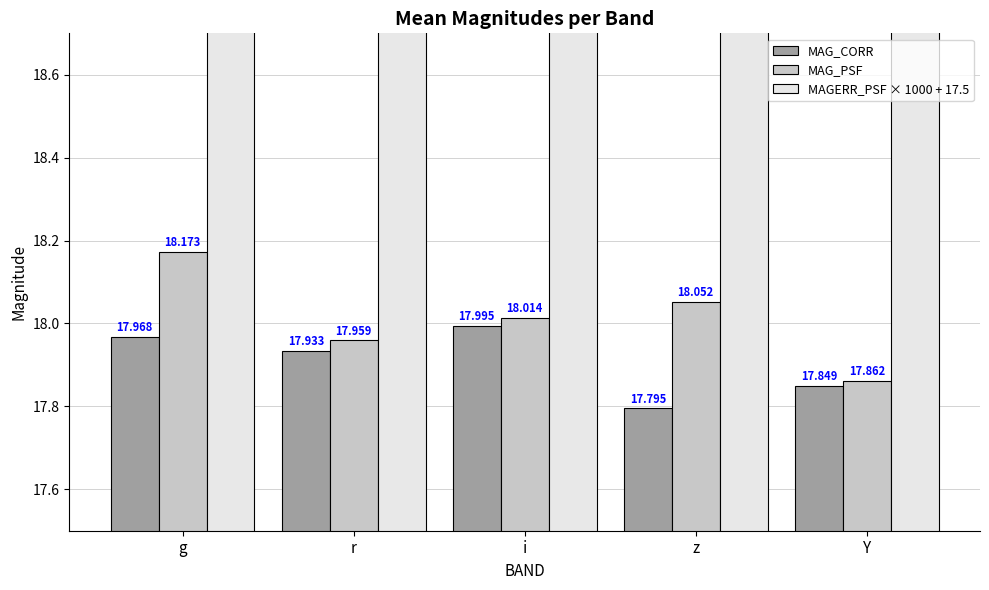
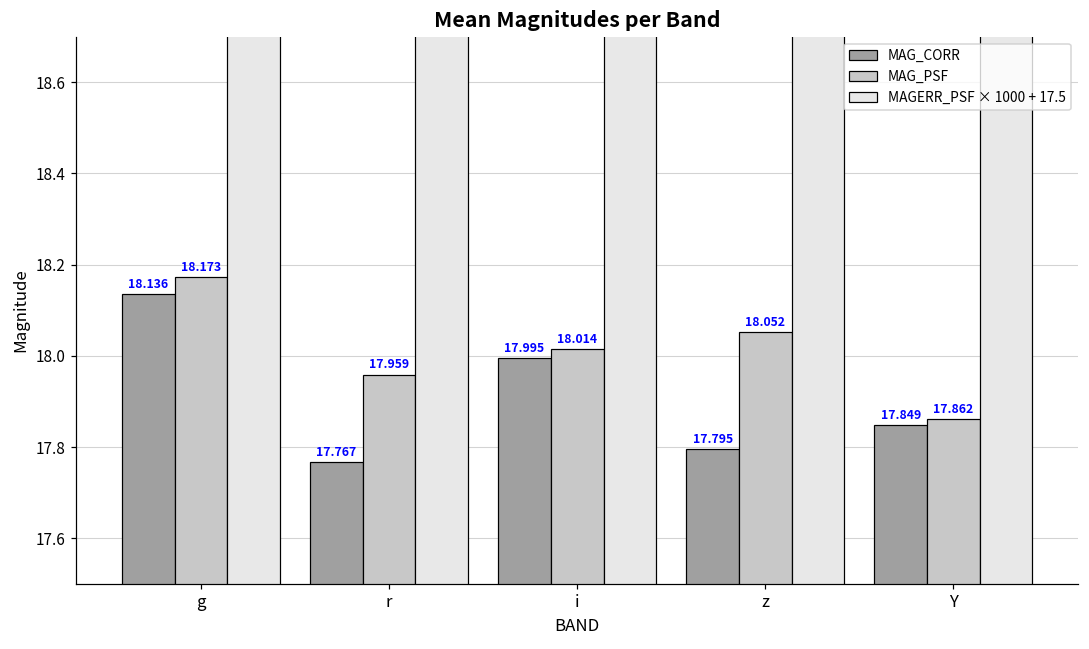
MAG_CORR, g: 17.968 -> 18.136
MAG_CORR, r: 17.933 -> 17.767
